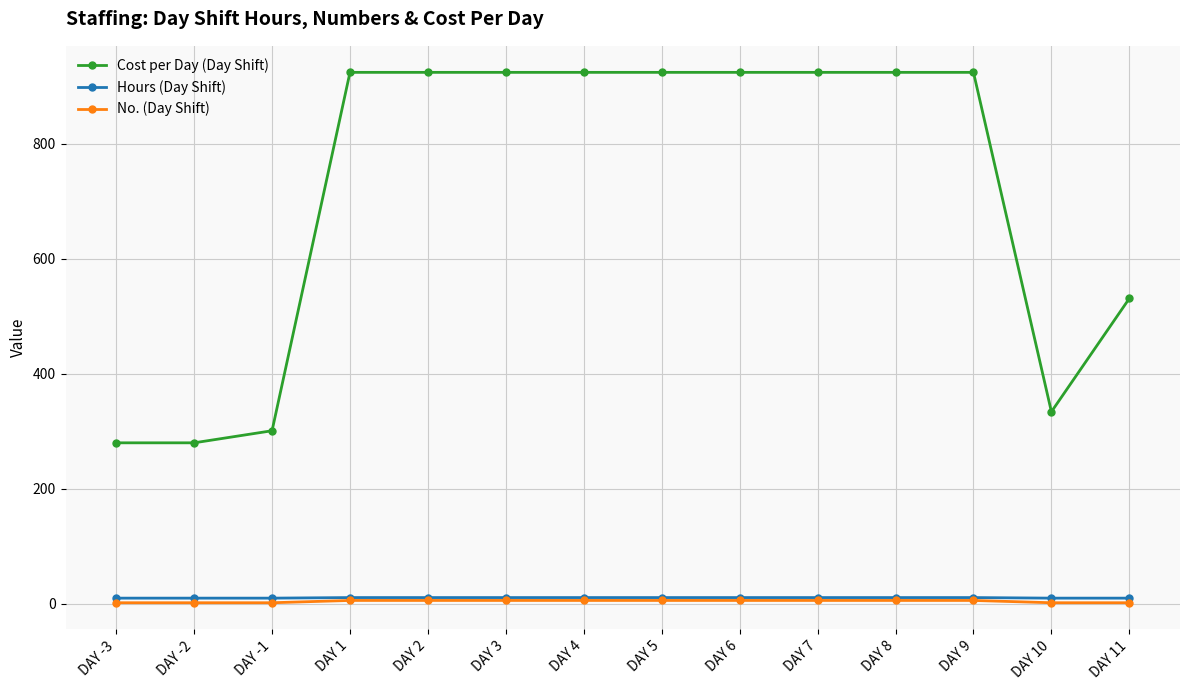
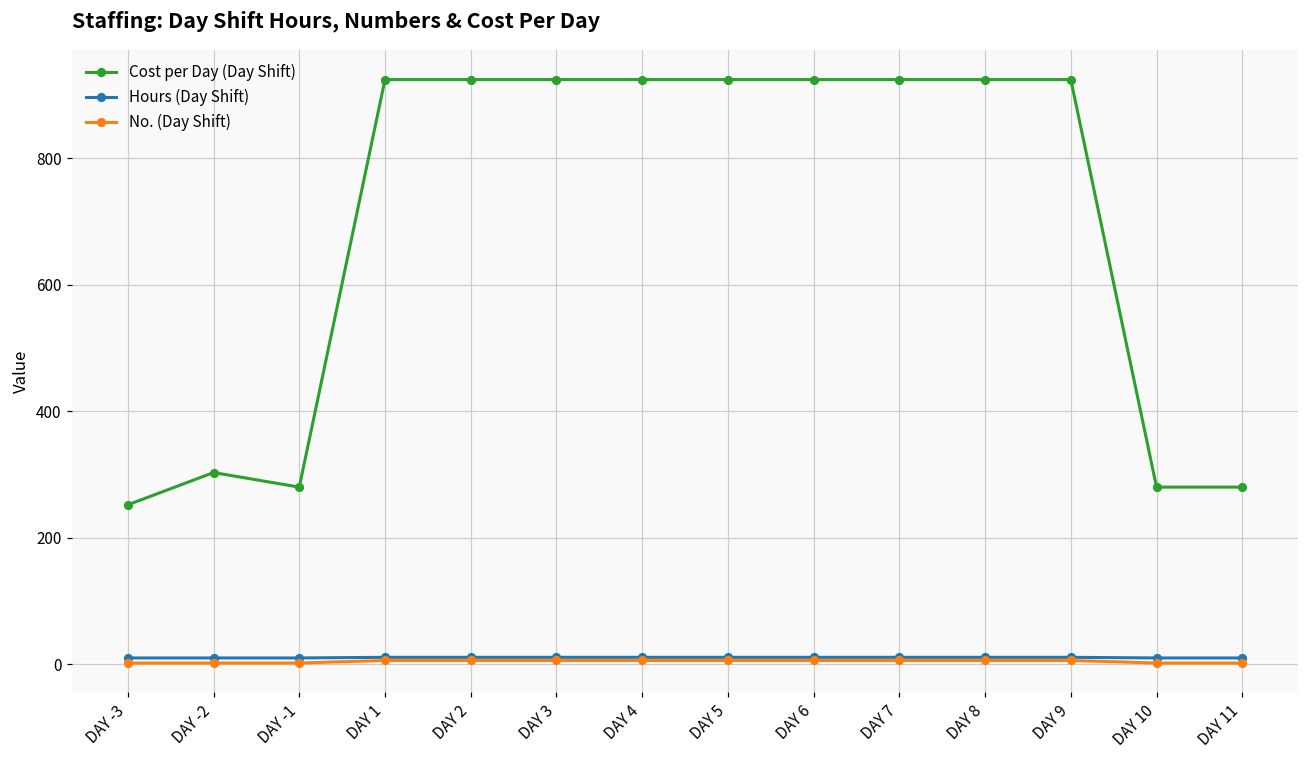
Cost per Day (Day Shift), DAY -3: 280 -> 250
Cost per Day (Day Shift), DAY -2: 280 -> 300
Cost per Day (Day Shift), DAY -1: 300 -> 280
Cost per Day (Day Shift), DAY 10: 330 -> 280
Cost per Day (Day Shift), DAY 11: 530 -> 280
